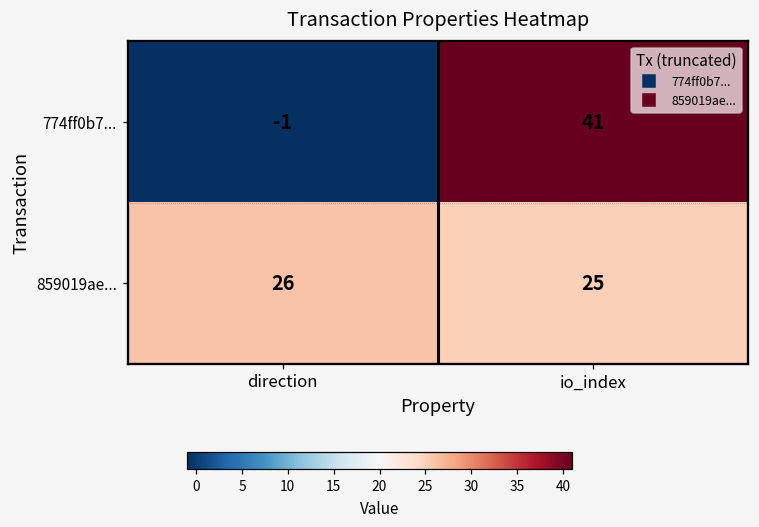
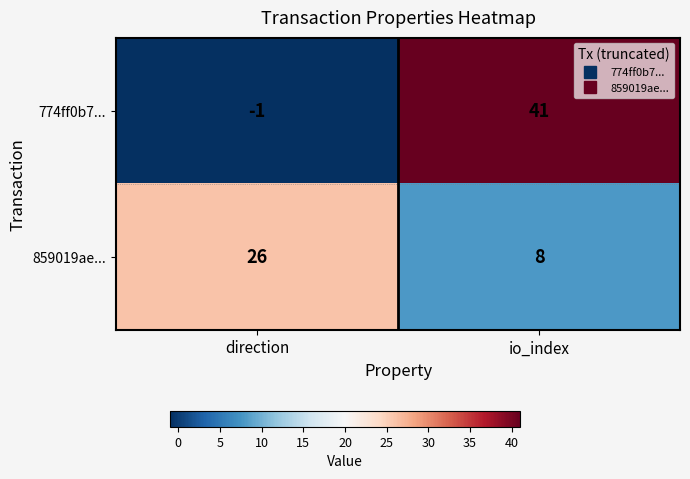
859019ae..., io_index: 25 -> 8
